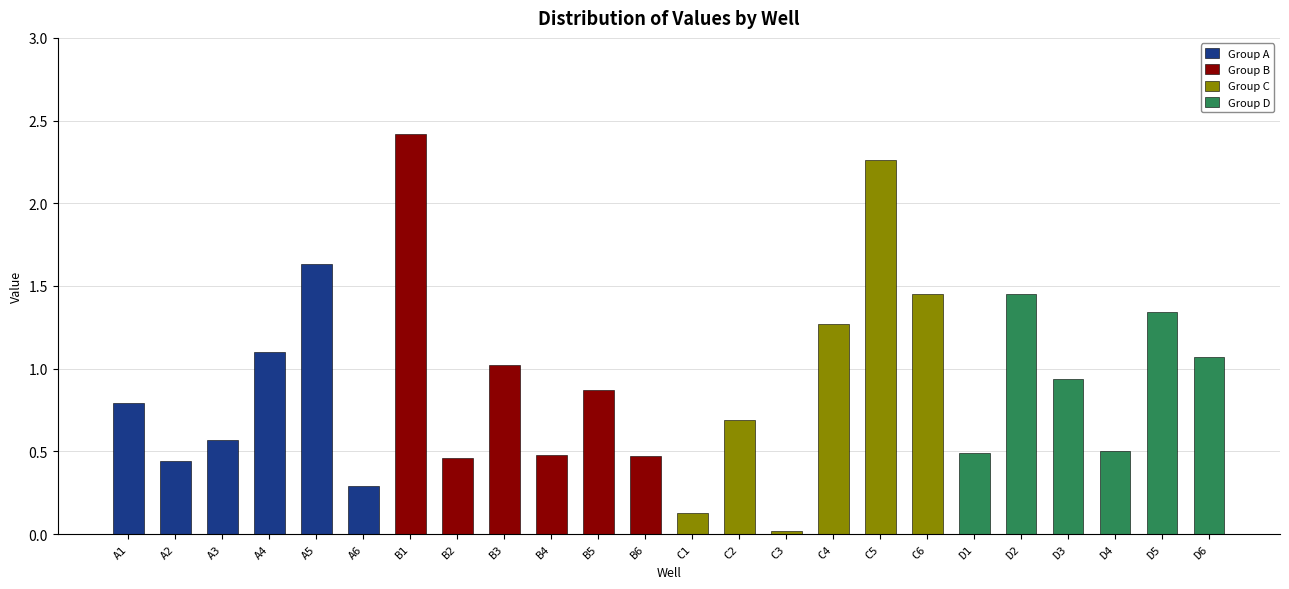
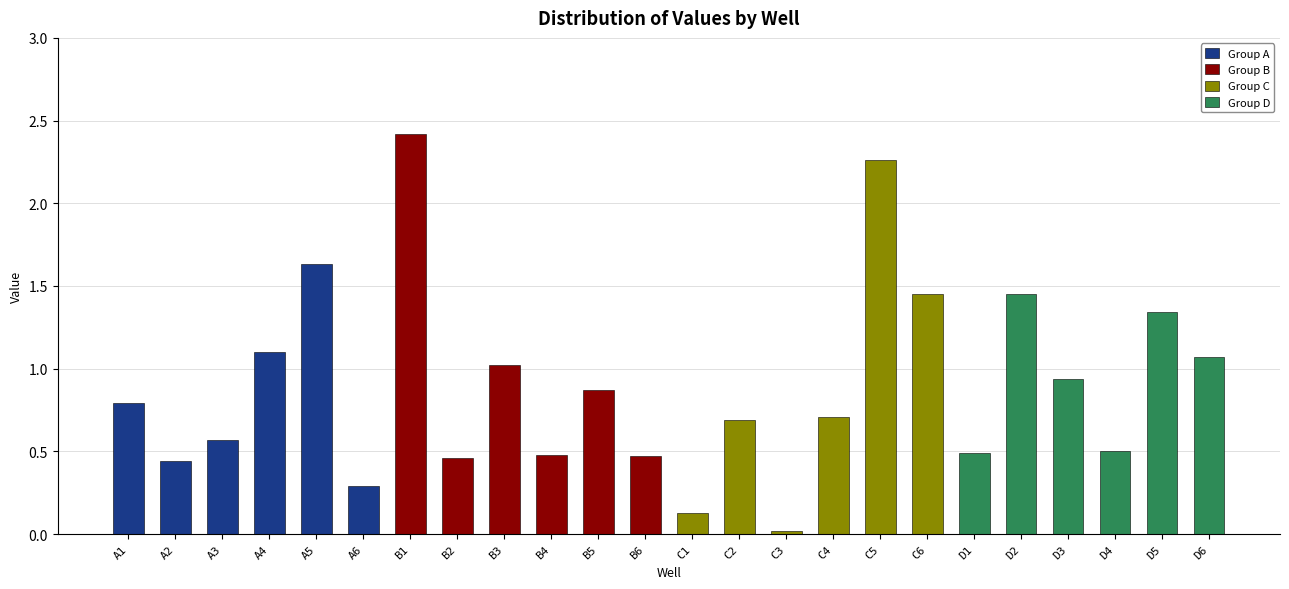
Group C, C4: 1.27 -> 0.71
